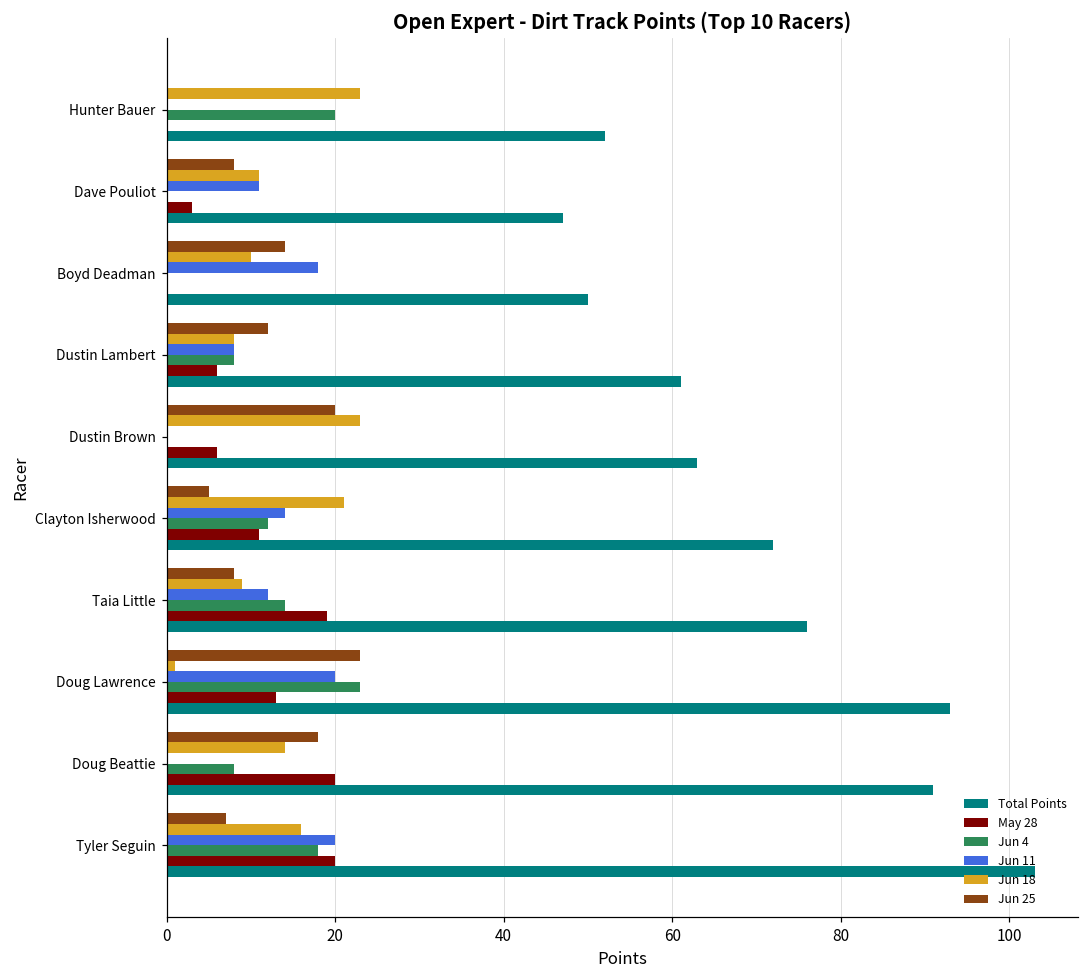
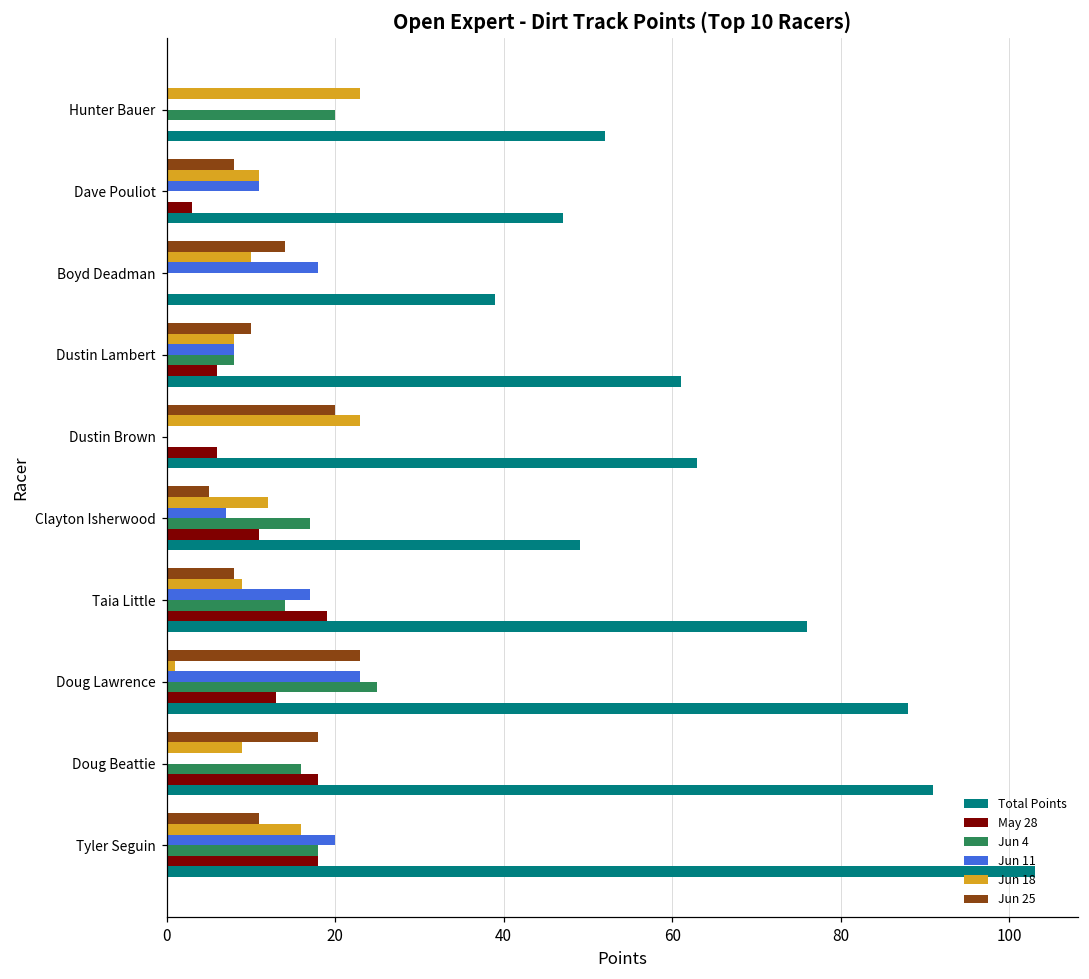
Total Points, Boyd Deadman: 50 -> 39
Jun 25, Dustin Lambert: 12 -> 10
Jun 18, Clayton Isherwood: 21 -> 12
Jun 11, Clayton Isherwood: 14 -> 7
Jun 4, Clayton Isherwood: 12 -> 17
Total Points, Clayton Isherwood: 72 -> 49
Jun 11, Taia Little: 12 -> 17
Jun 11, Doug Lawrence: 20 -> 23
Jun 4, Doug Lawrence: 23 -> 25
Total Points, Doug Lawrence: 93 -> 88
Jun 18, Doug Beattie: 14 -> 9
Jun 4, Doug Beattie: 8 -> 16
May 28, Doug Beattie: 20 -> 18
Jun 25, Tyler Seguin: 7 -> 11
May 28, Tyler Seguin: 20 -> 18
